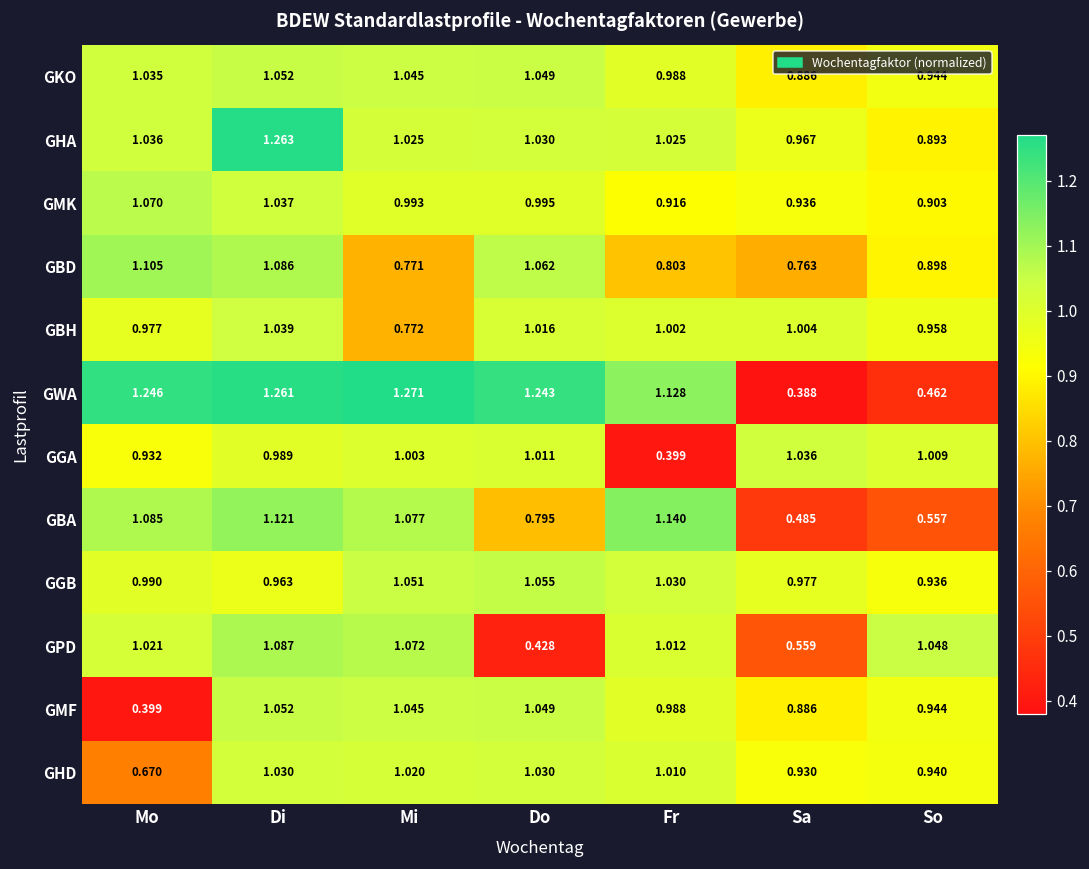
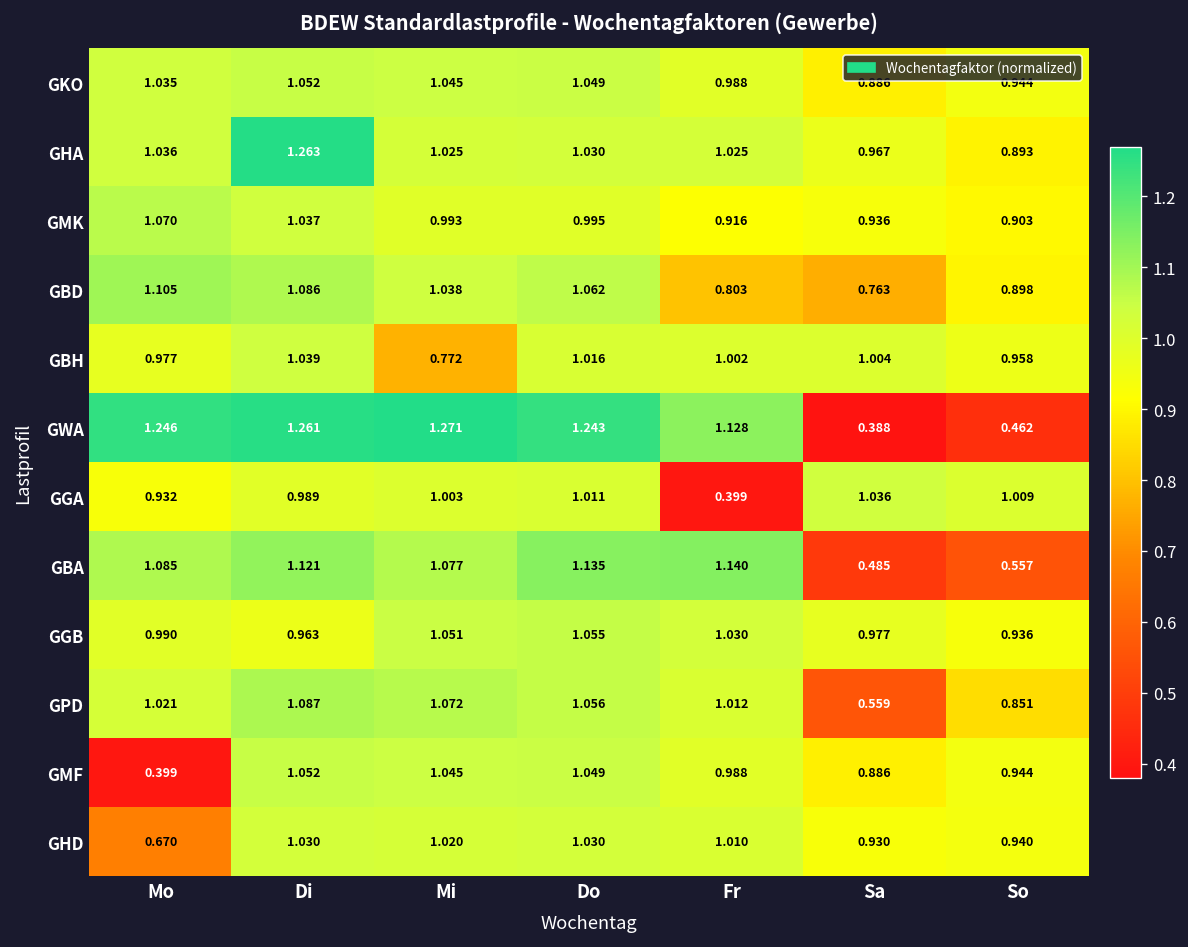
GBD, Mi: 0.771 -> 1.038
GBA, Do: 0.795 -> 1.135
GPD, Do: 0.428 -> 1.056
GPD, So: 1.048 -> 0.851
